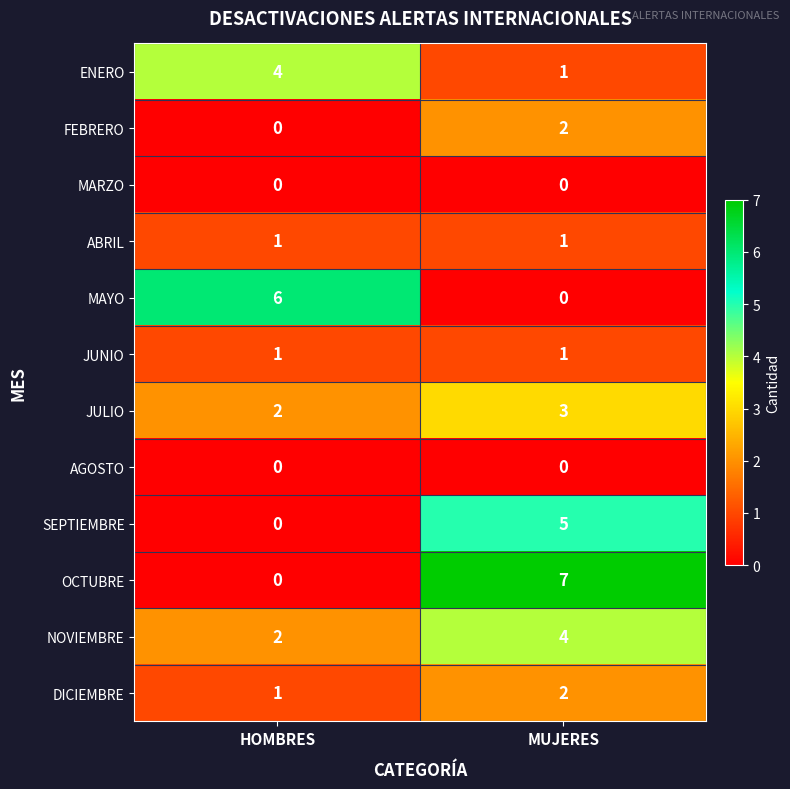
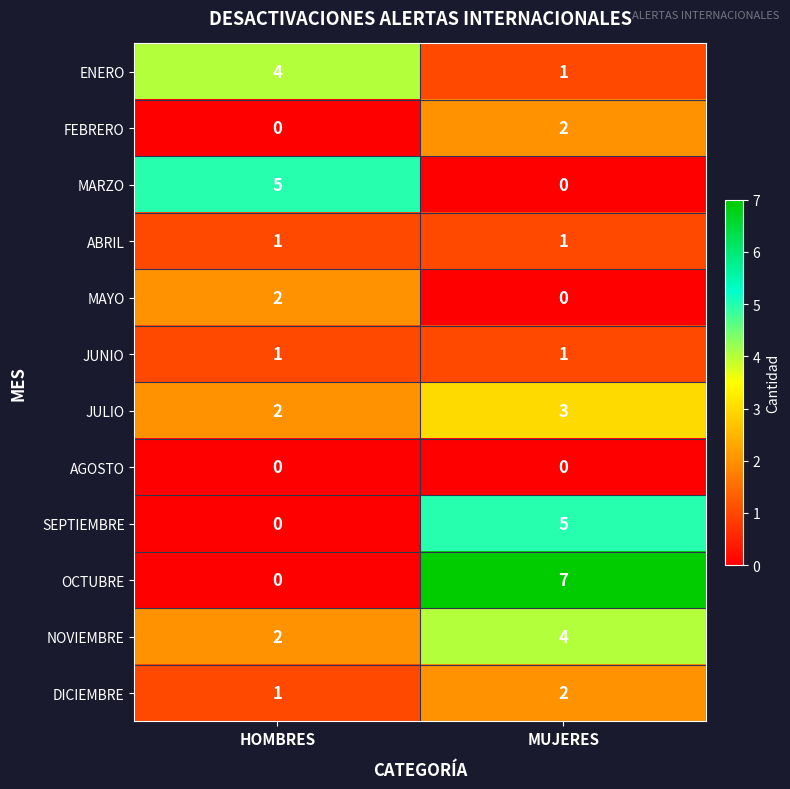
MARZO, HOMBRES: 0 -> 5
MAYO, HOMBRES: 6 -> 2
